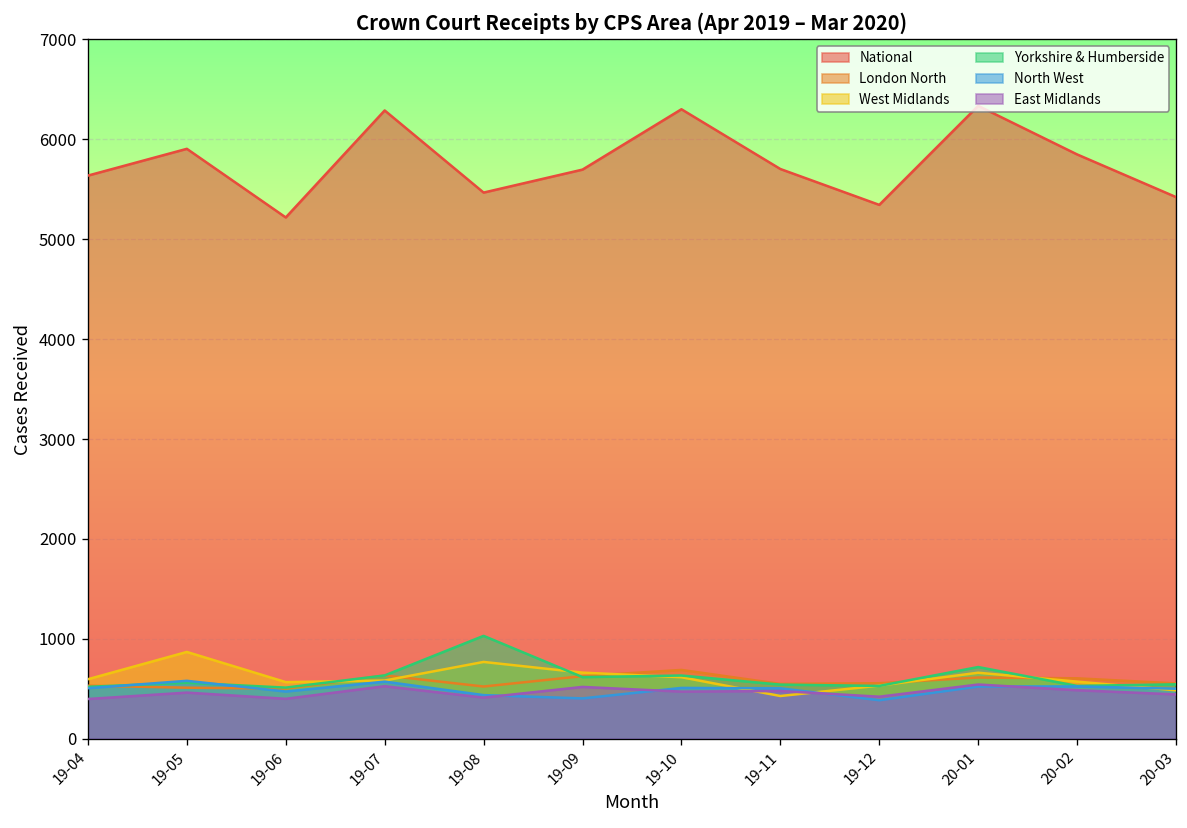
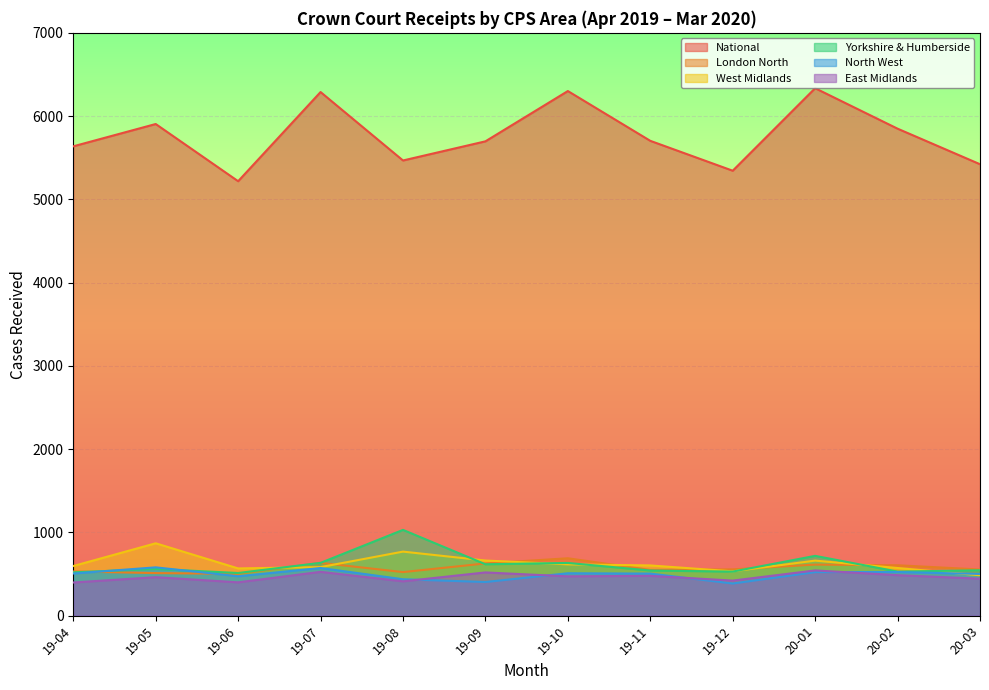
West Midlands, 19-11: 400 -> 600
